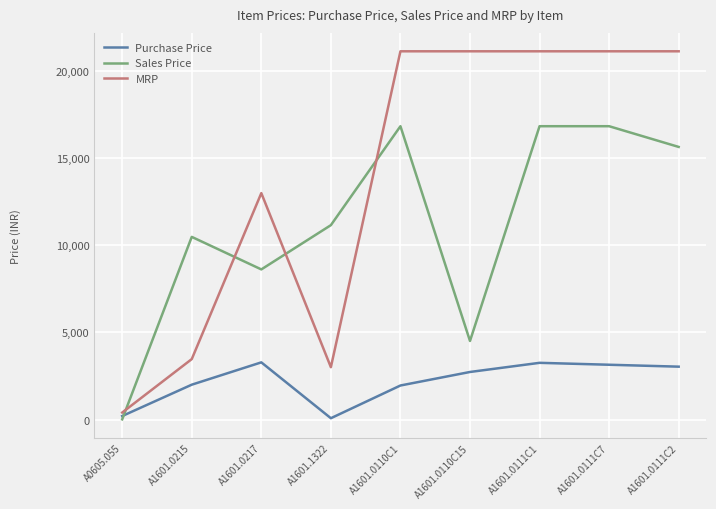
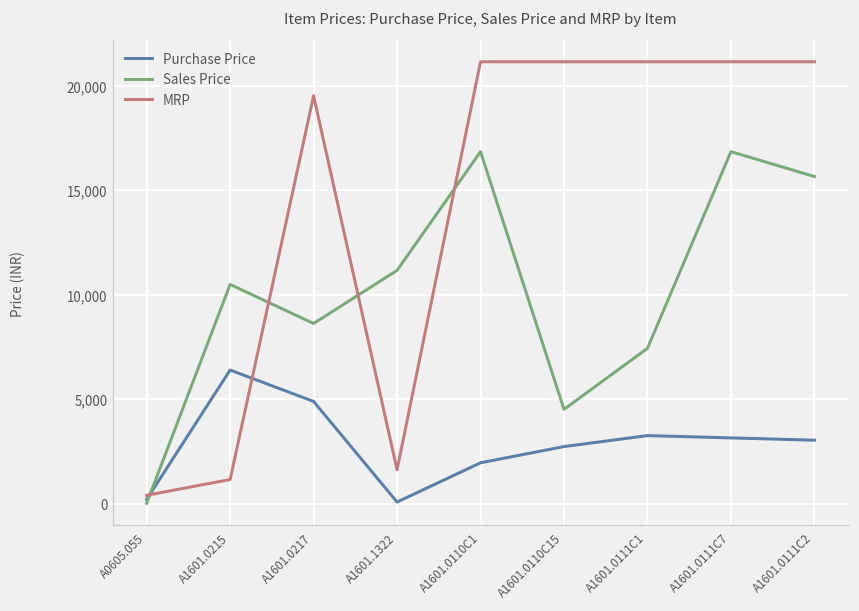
Purchase Price, A1601.0215: 2,000 -> 6,400
MRP, A1601.0215: 3,500 -> 1,200
Purchase Price, A1601.0217: 3,300 -> 4,900
MRP, A1601.0217: 13,000 -> 19,500
MRP, A1601.1322: 3,000 -> 1,600
Sales Price, A1601.0111C1: 16,800 -> 7,400
